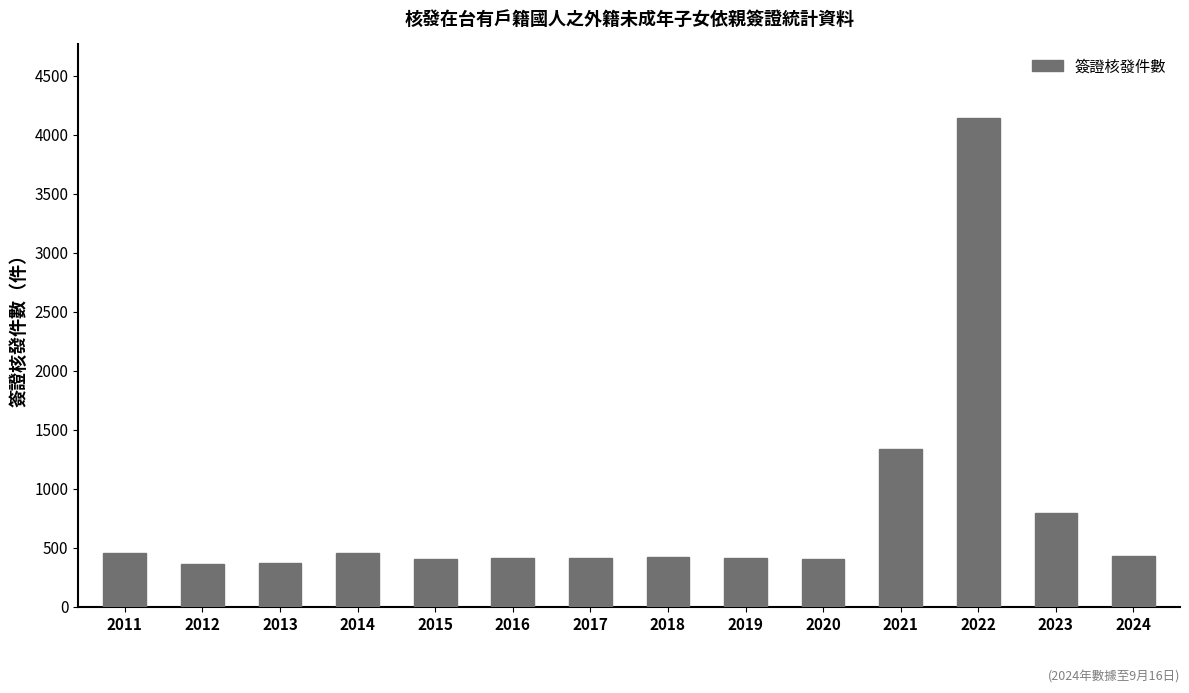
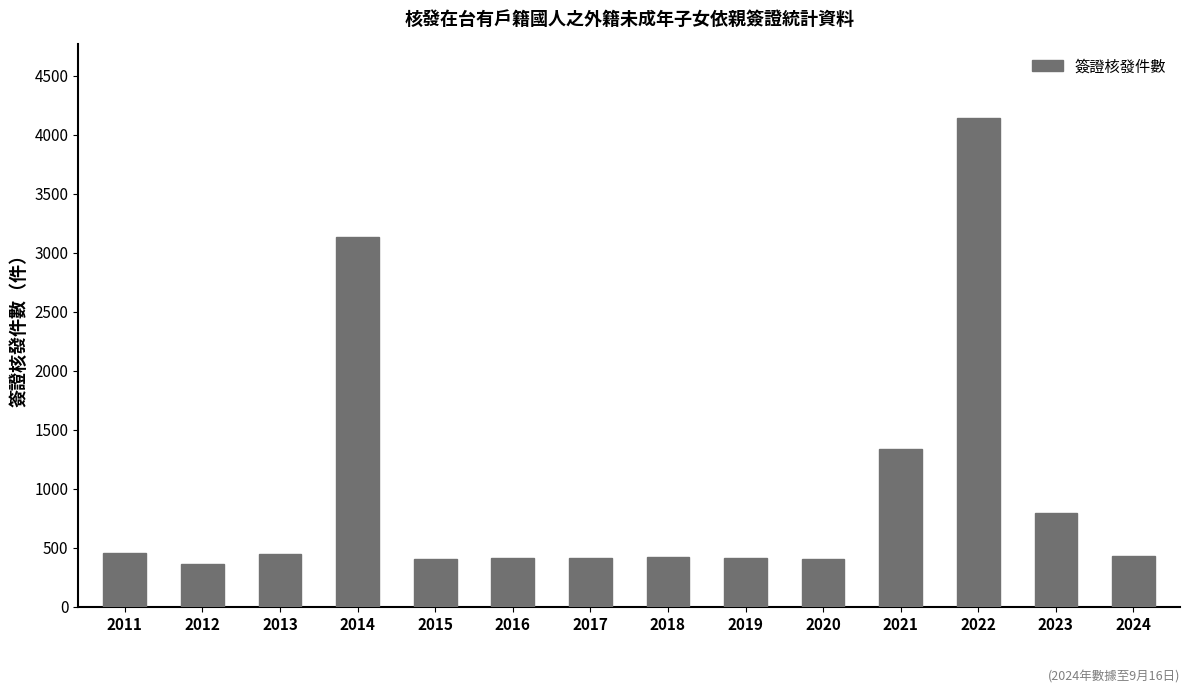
2013: 370 -> 450
2014: 460 -> 3140
